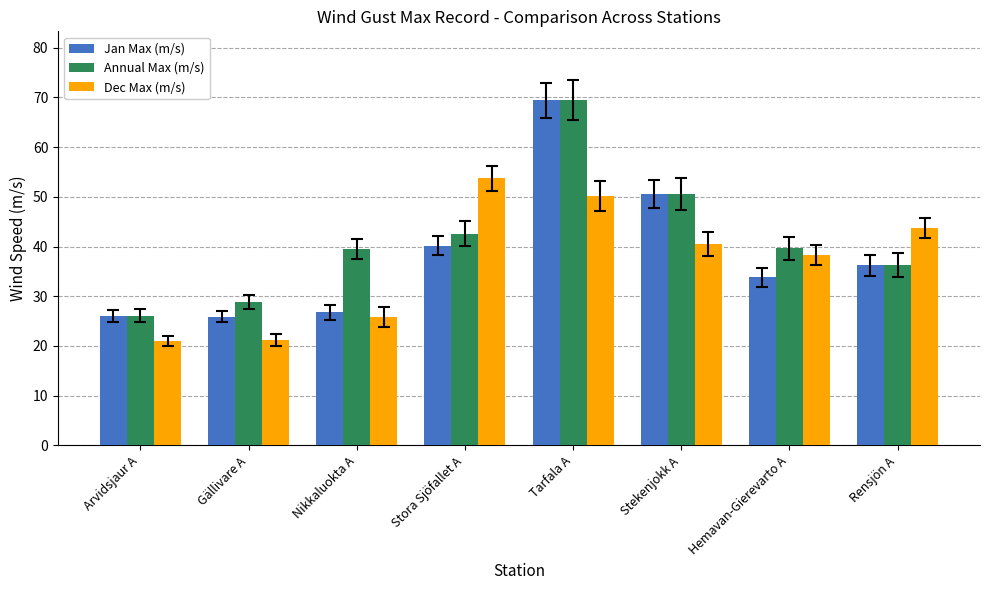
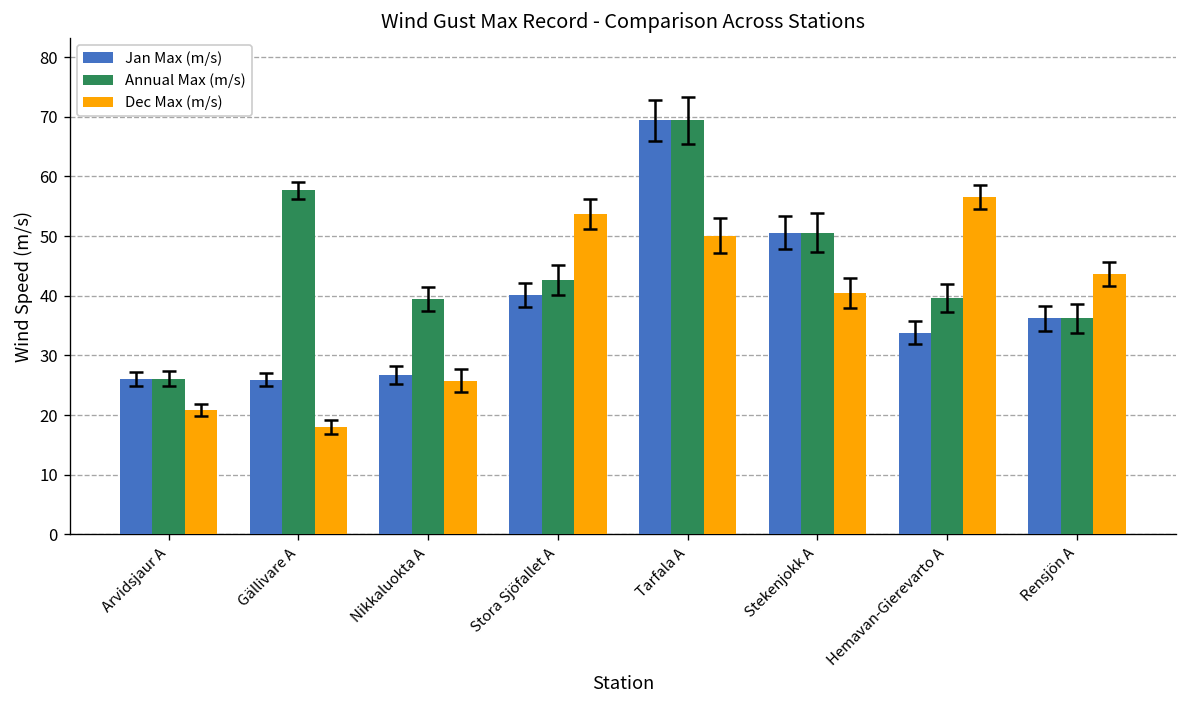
Annual Max (m/s), Gällivare A: 29 -> 58
Dec Max (m/s), Gällivare A: 21 -> 18
Dec Max (m/s), Hemavan-Gierevarto A: 38 -> 57
